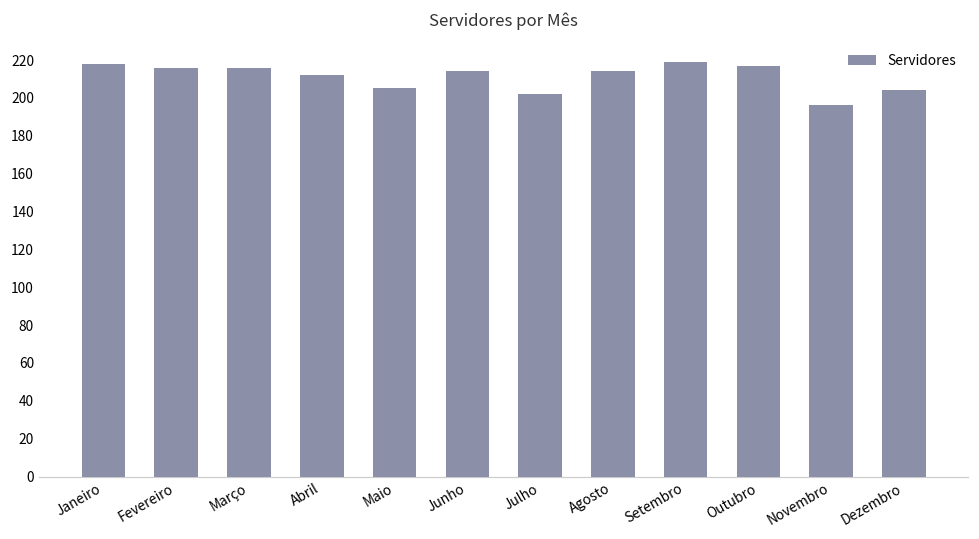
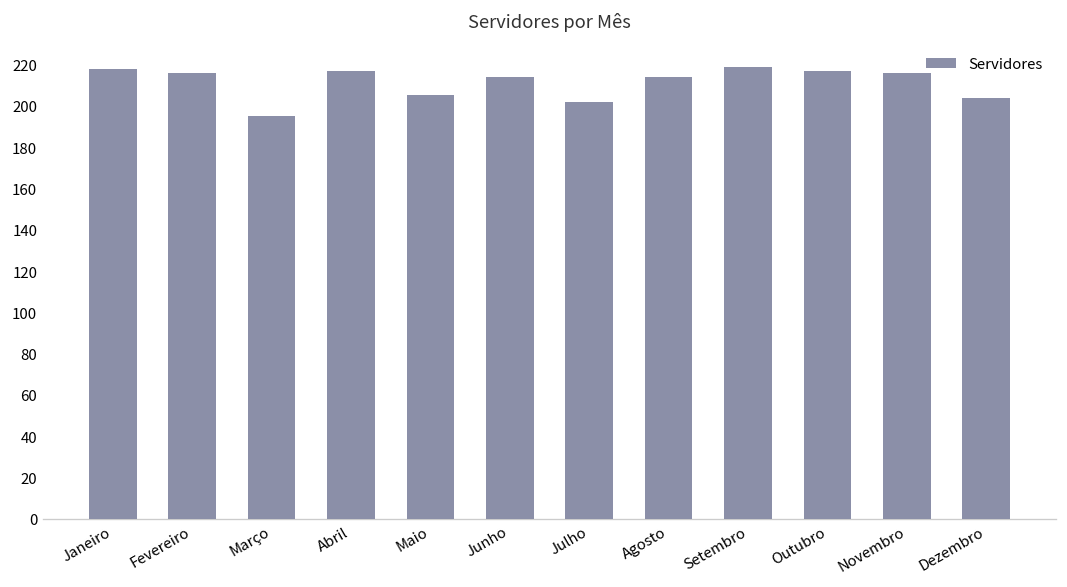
Março: 216 -> 195
Abril: 212 -> 217
Novembro: 196 -> 216
